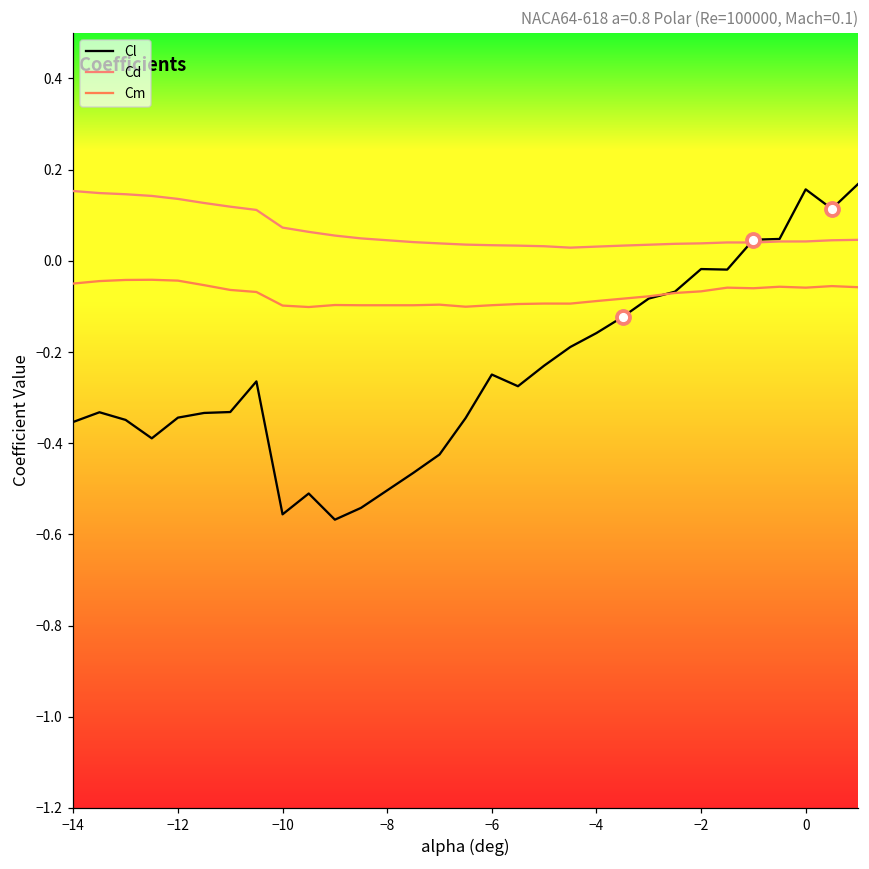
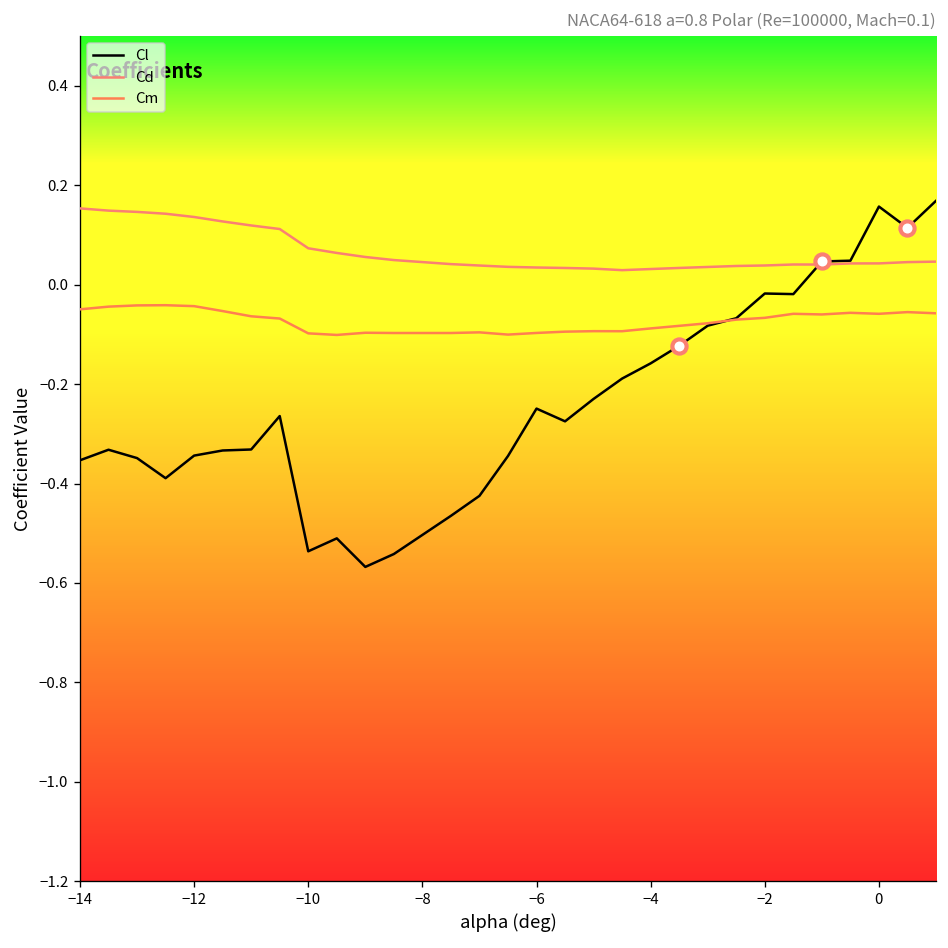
Cl, −10: -0.56 -> -0.54
